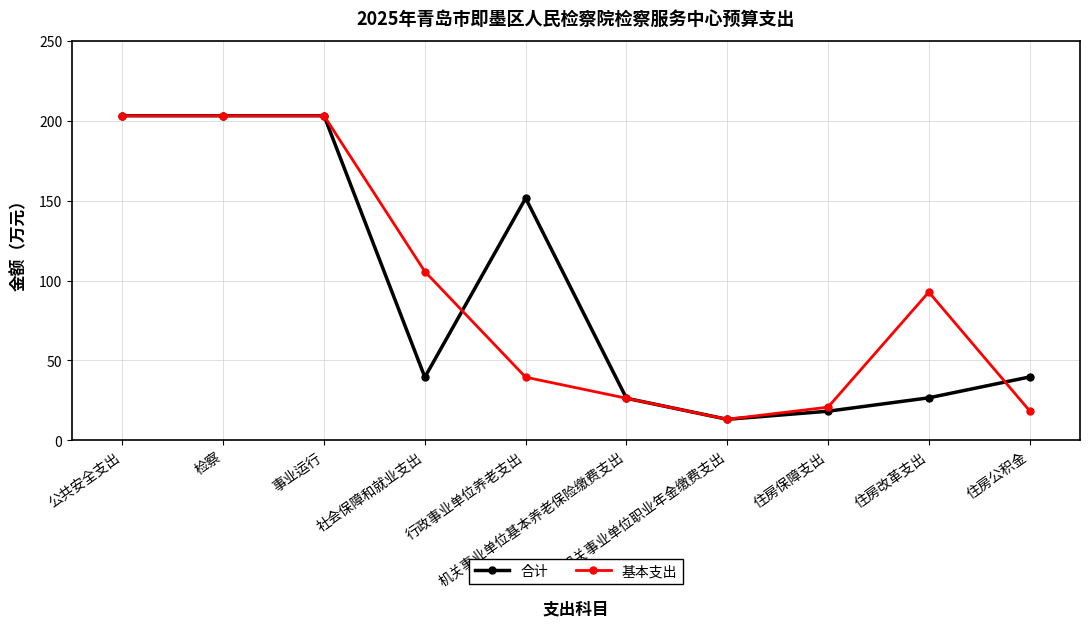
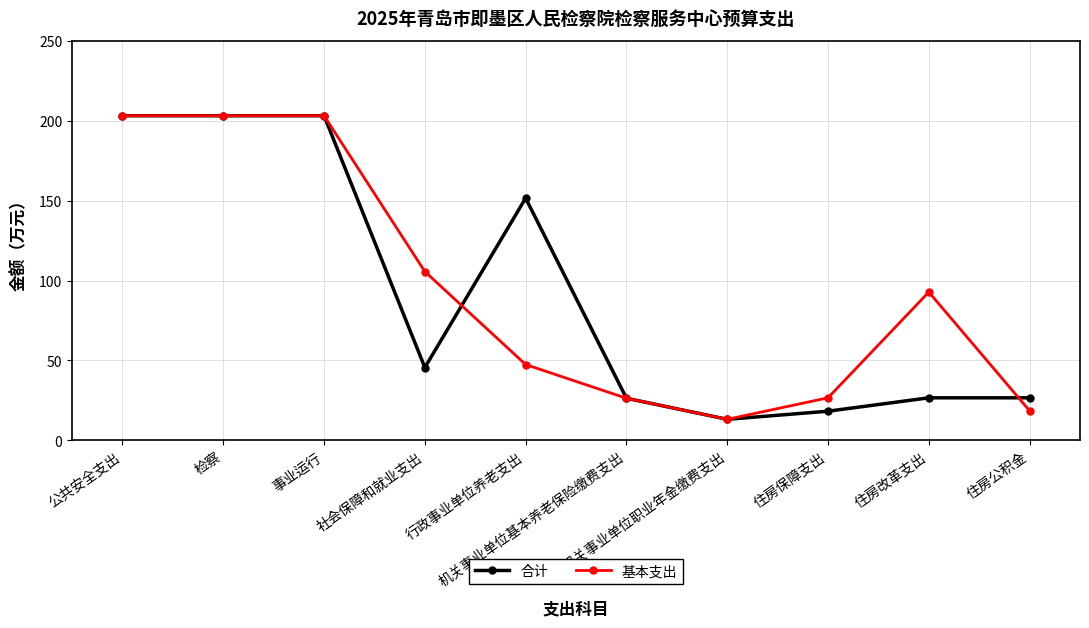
合计, 社会保障和就业支出: 40 -> 46
基本支出, 行政事业单位养老支出: 40 -> 47
基本支出, 住房保障支出: 21 -> 27
合计, 住房公积金: 40 -> 27
